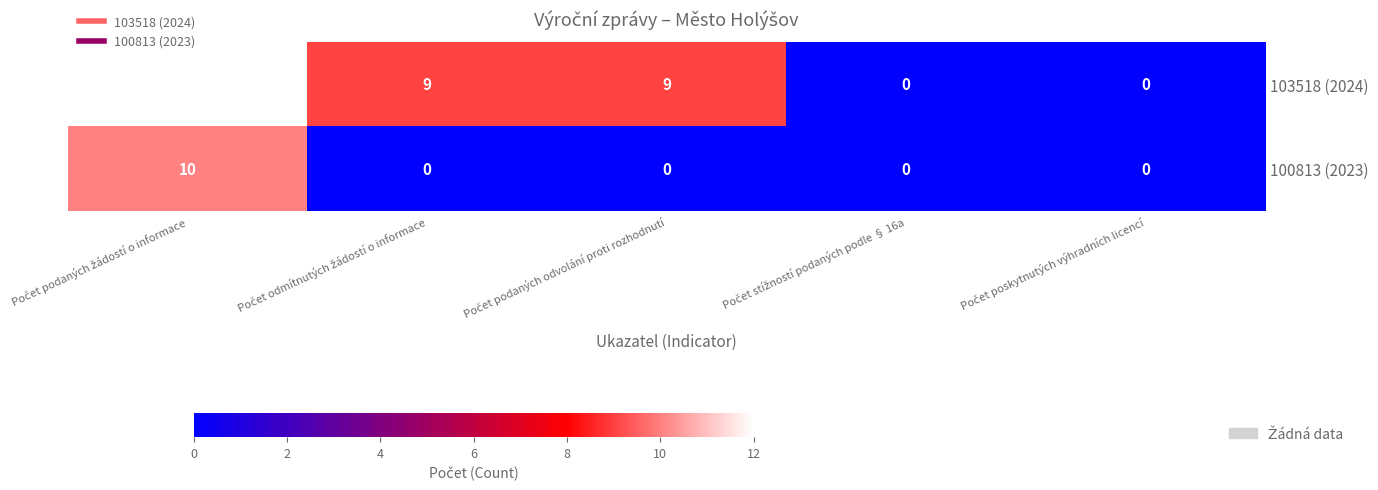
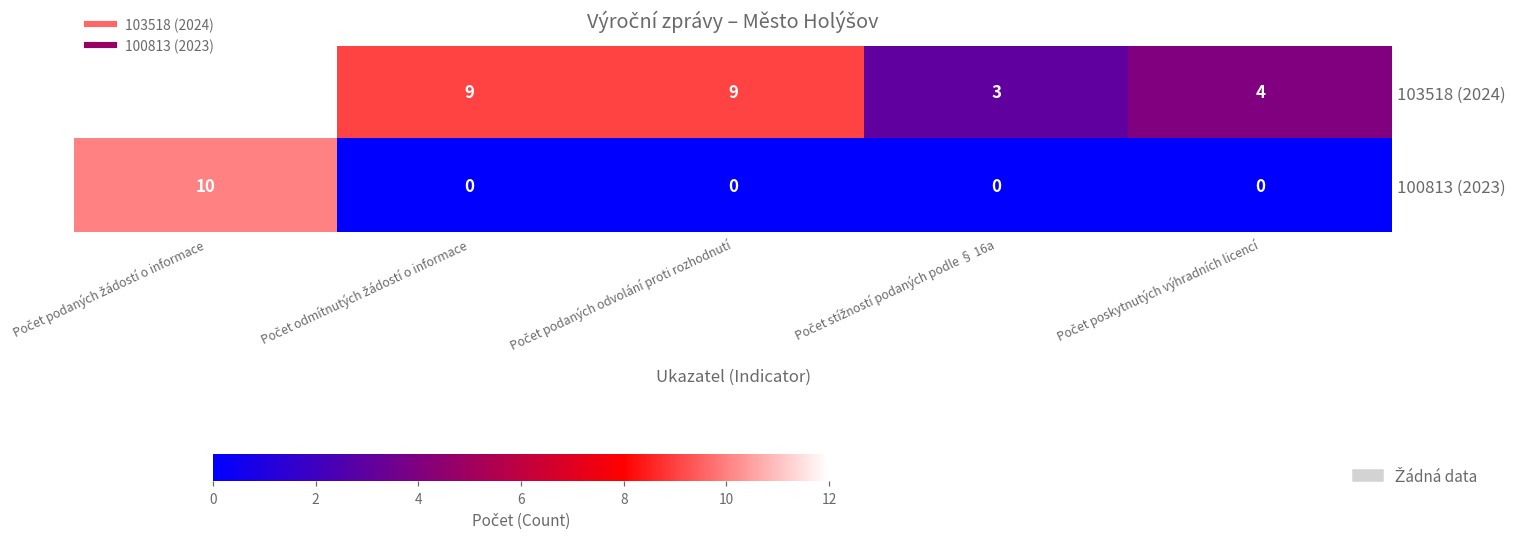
103518 (2024), Počet stížností podaných podle § 16a: 0 -> 3
103518 (2024), Počet poskytnutých výhradních licencí: 0 -> 4
